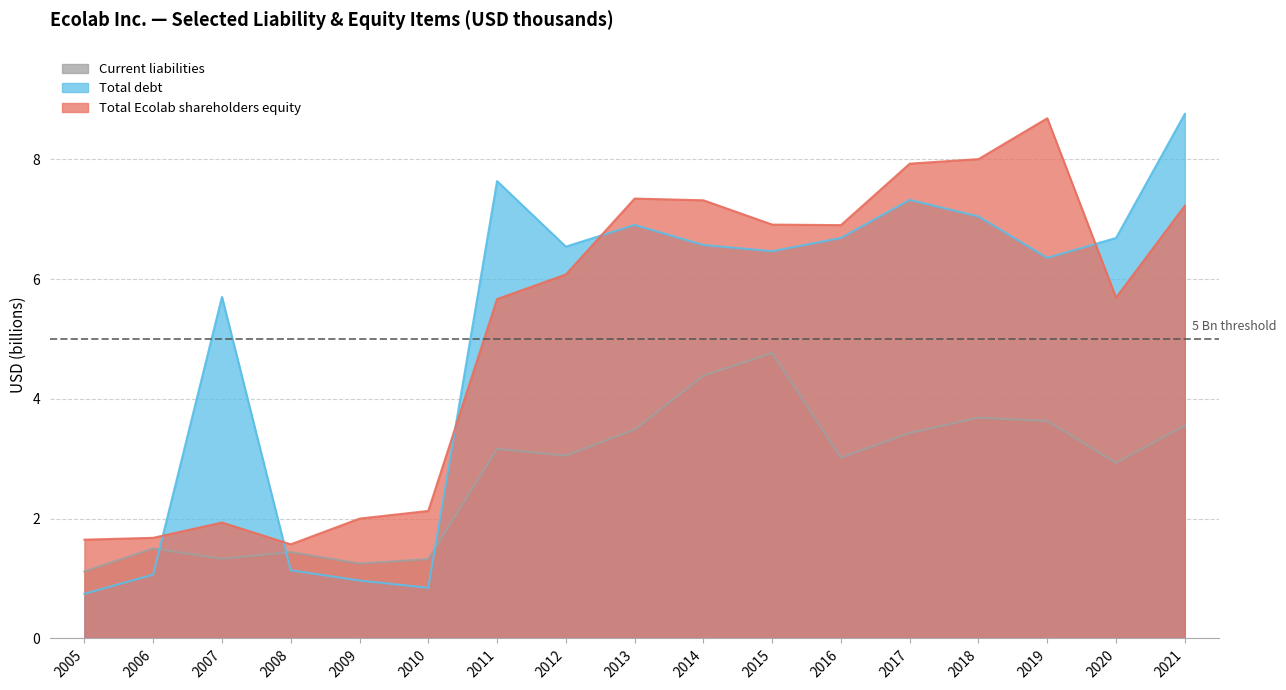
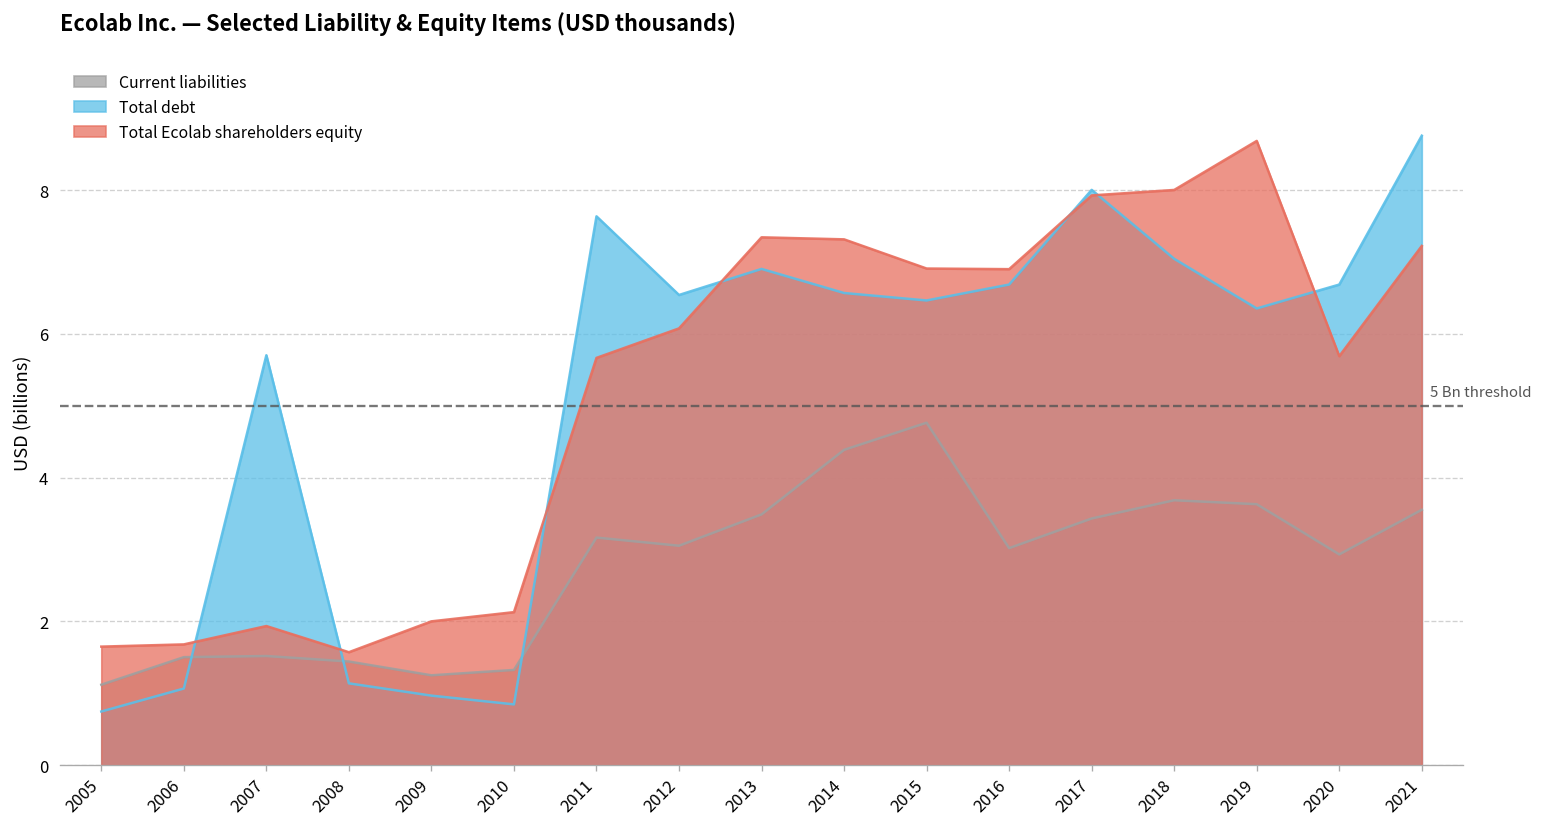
Current liabilities, 2007: 1.3 -> 1.5
Total debt, 2017: 7.3 -> 8.0
